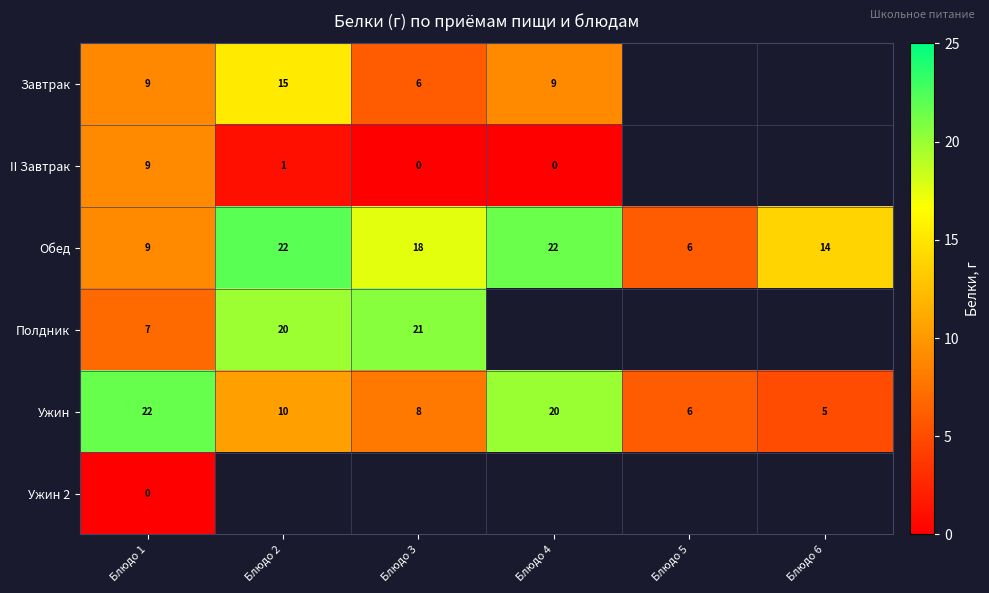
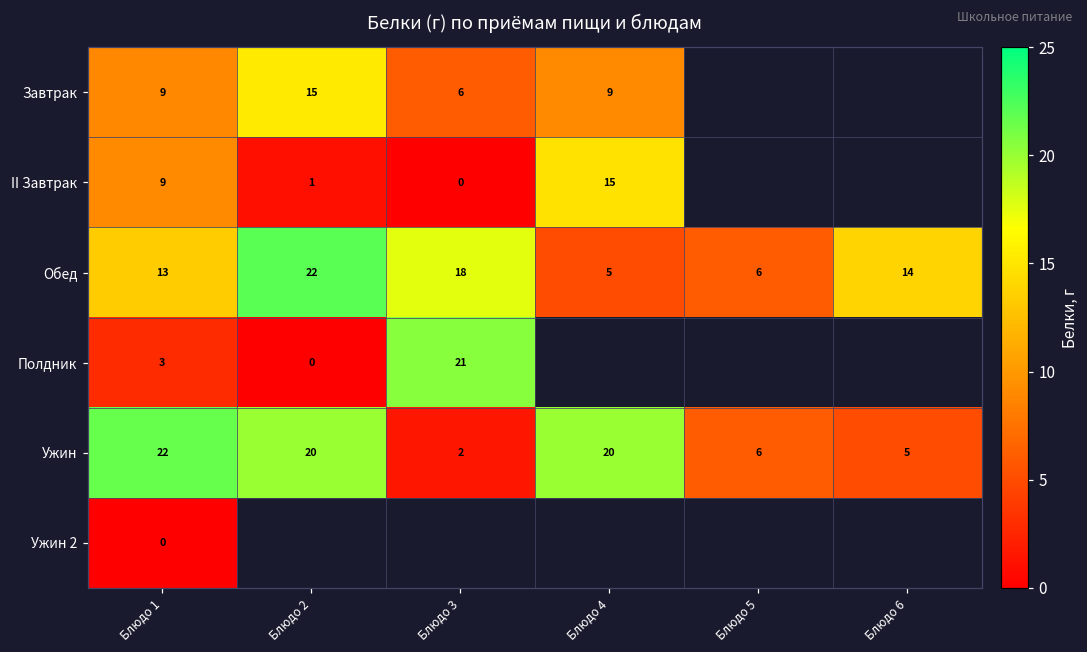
II Завтрак, Блюдо 4: 0 -> 15
Обед, Блюдо 1: 9 -> 13
Обед, Блюдо 4: 22 -> 5
Полдник, Блюдо 1: 7 -> 3
Полдник, Блюдо 2: 20 -> 0
Ужин, Блюдо 2: 10 -> 20
Ужин, Блюдо 3: 8 -> 2
